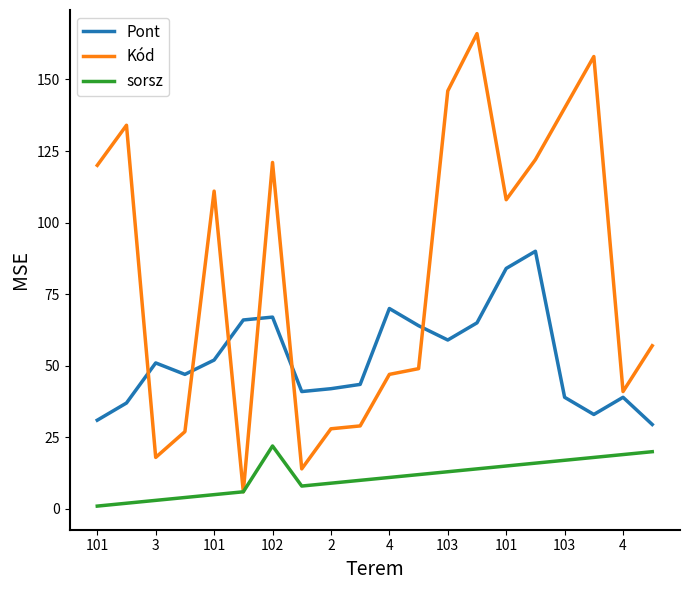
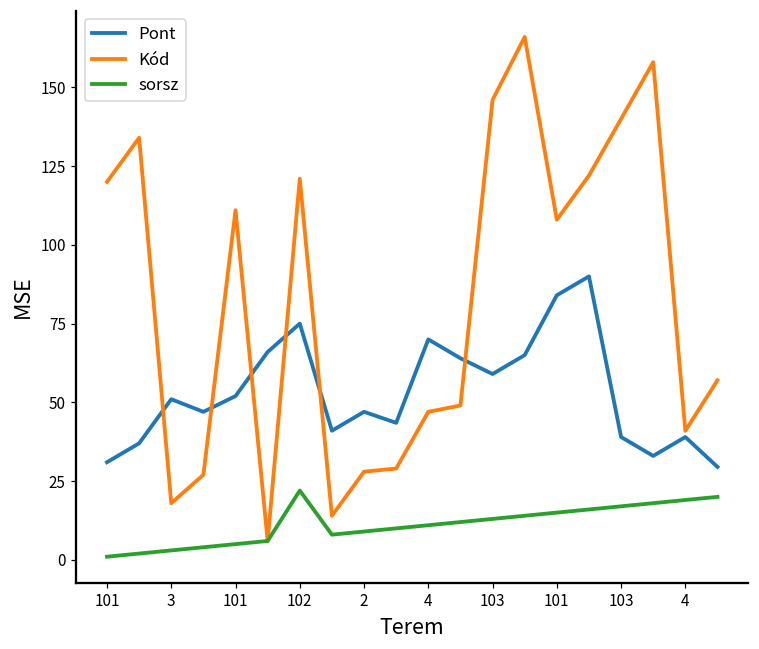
Pont, 102: 67 -> 75
Pont, 2: 42 -> 47
